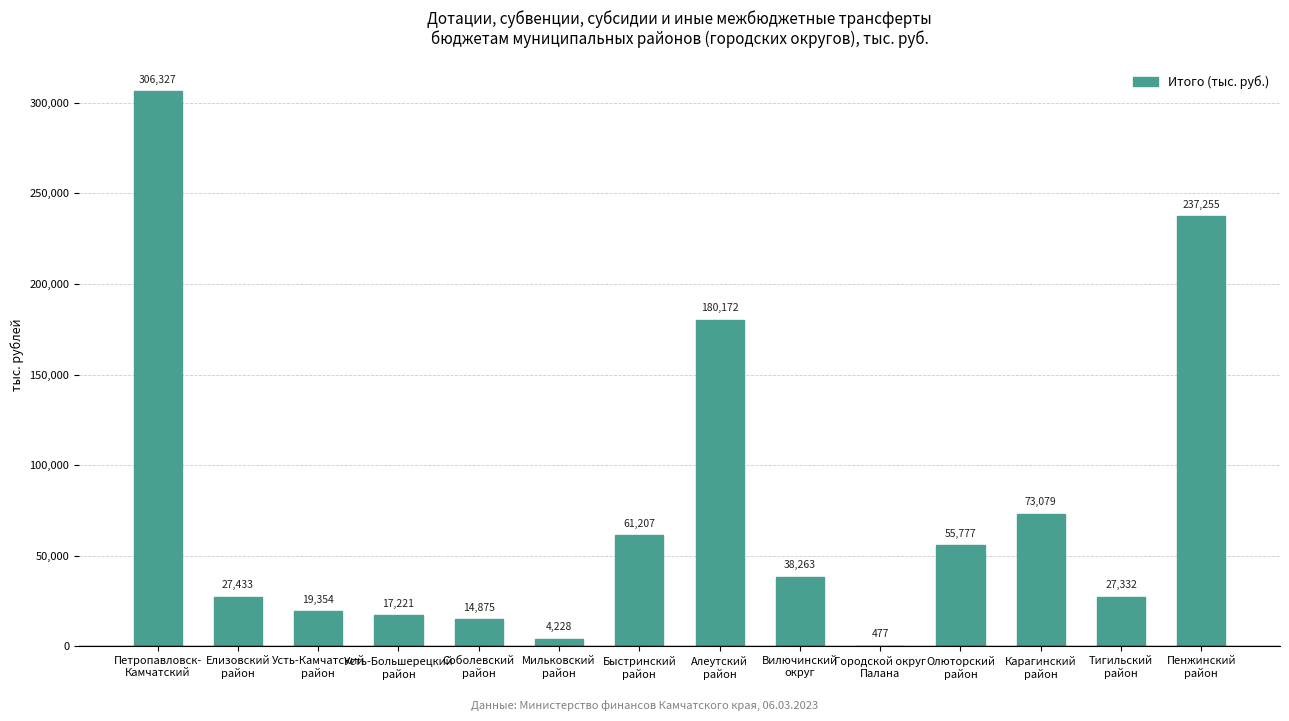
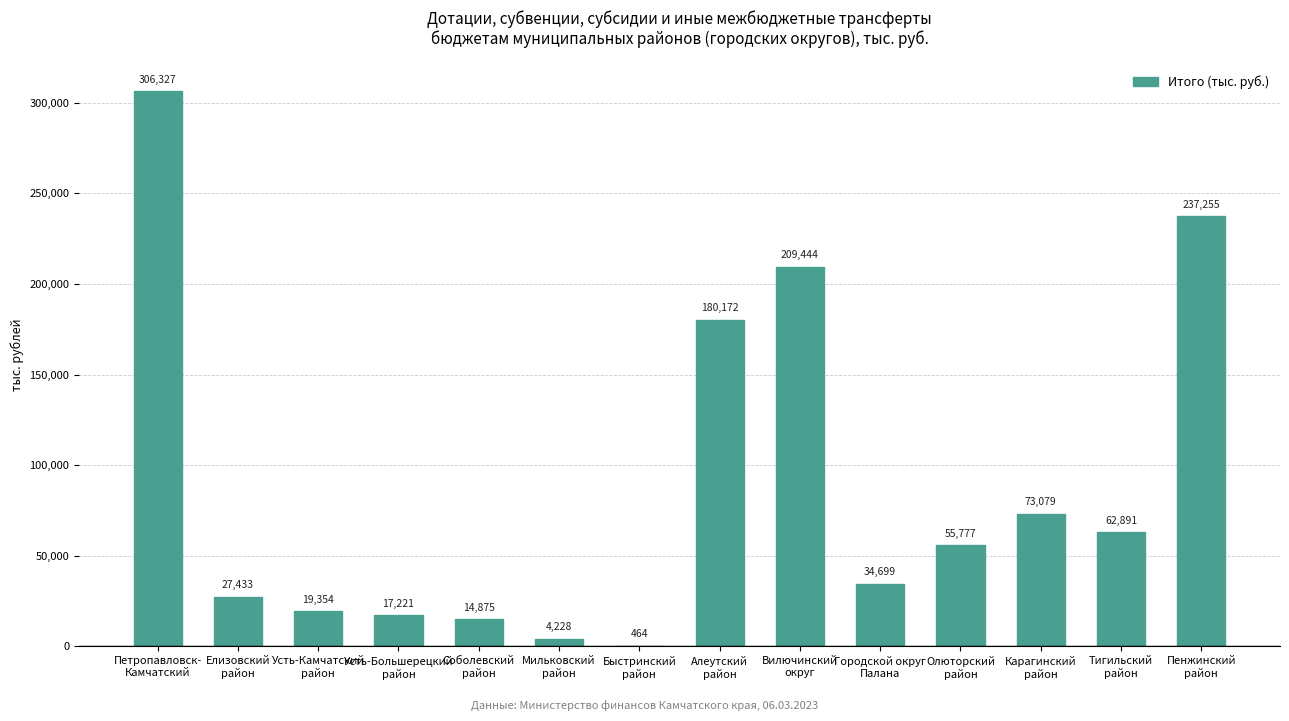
Быстринский район: 61,207 -> 464
Вилючинский округ: 38,263 -> 209,444
Городской округ Палана: 477 -> 34,699
Тигильский район: 27,332 -> 62,891
